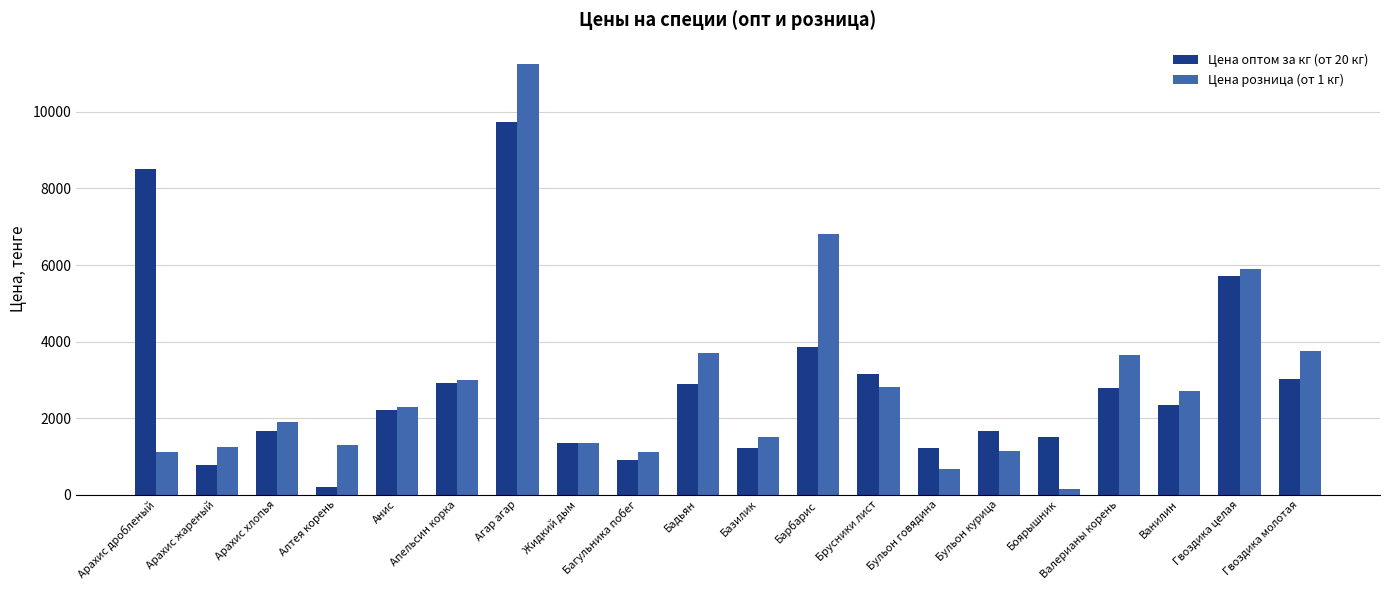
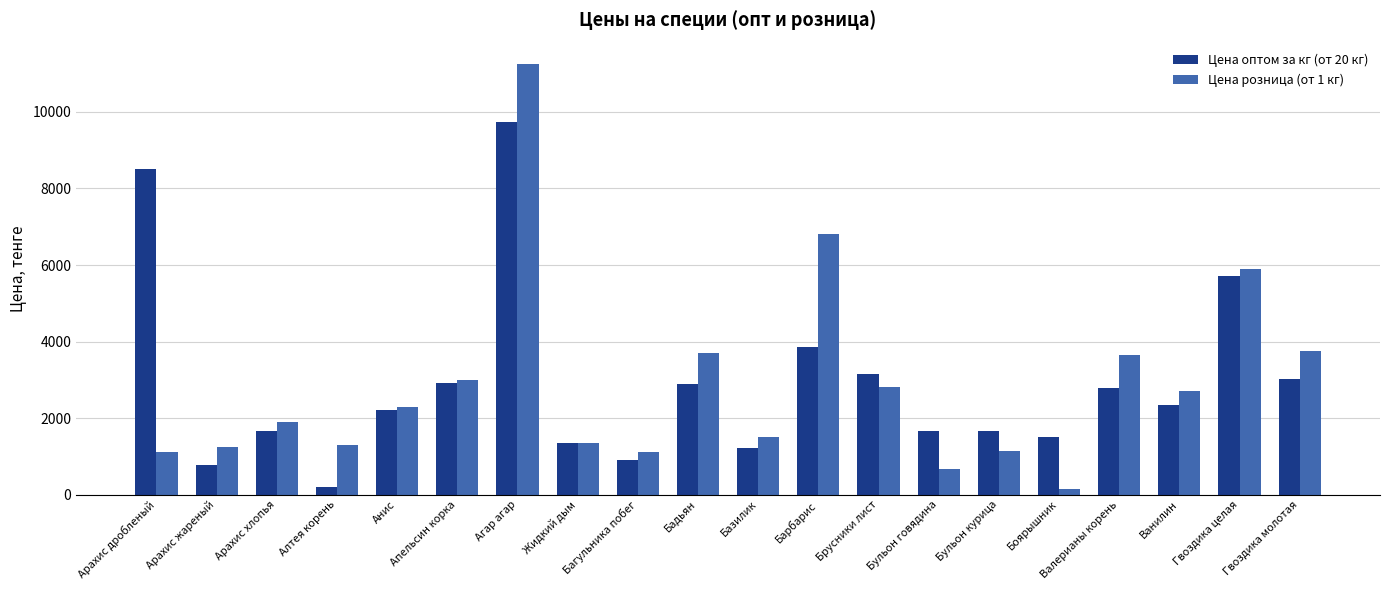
Цена оптом за кг (от 20 кг), Бульон говядина: 1200 -> 1700
